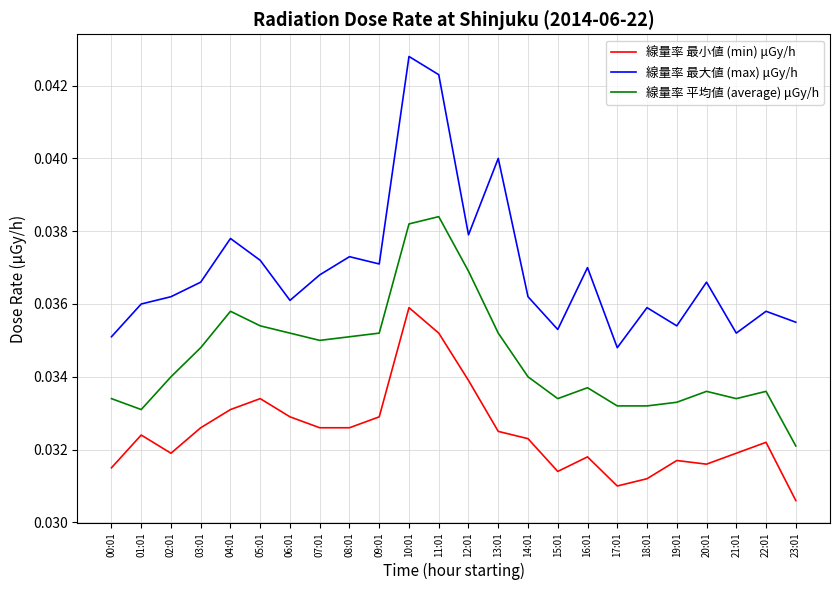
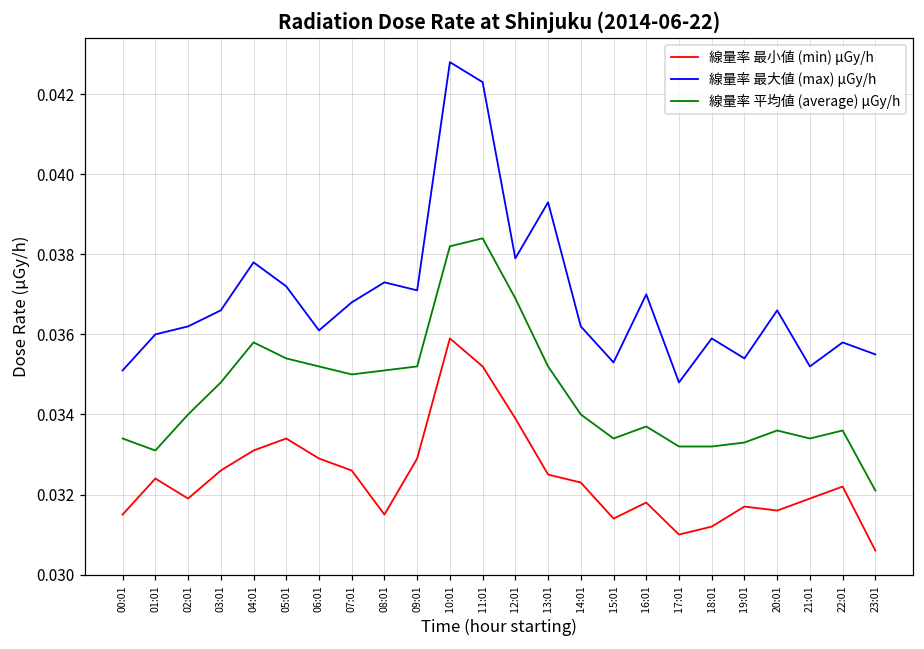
線量率 最小値 (min) μGy/h, 08:01: 0.0326 -> 0.0315
線量率 最大値 (max) μGy/h, 13:01: 0.0400 -> 0.0393
